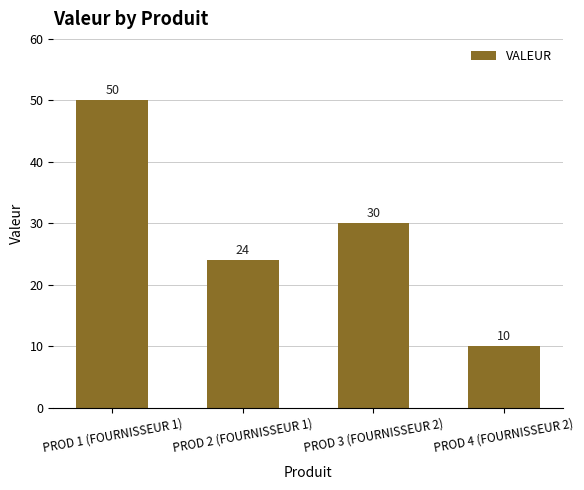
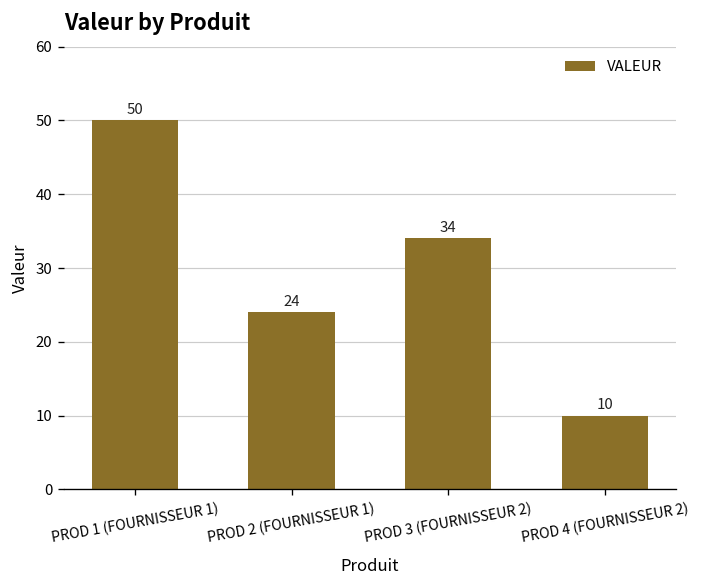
PROD 3 (FOURNISSEUR 2): 30 -> 34
